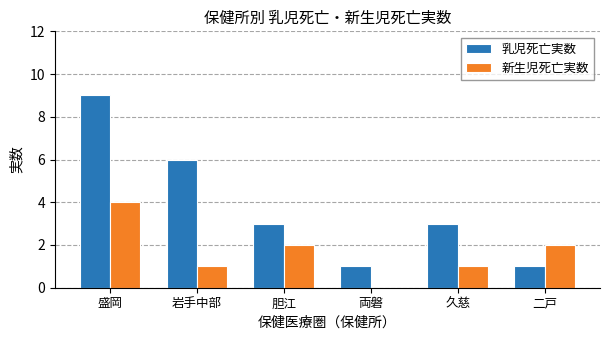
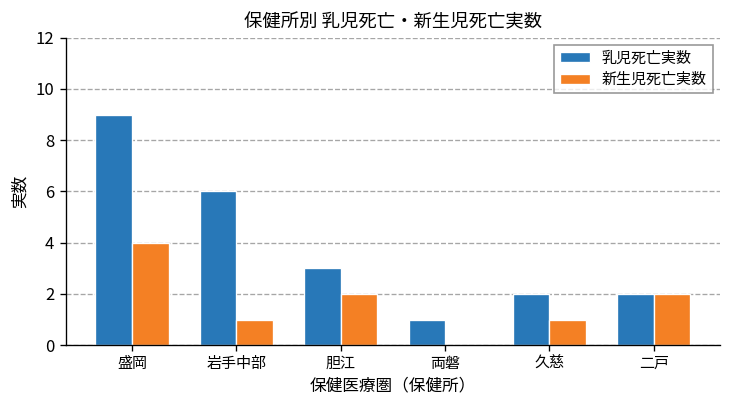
乳児死亡実数, 久慈: 3 -> 2
乳児死亡実数, 二戸: 1 -> 2
